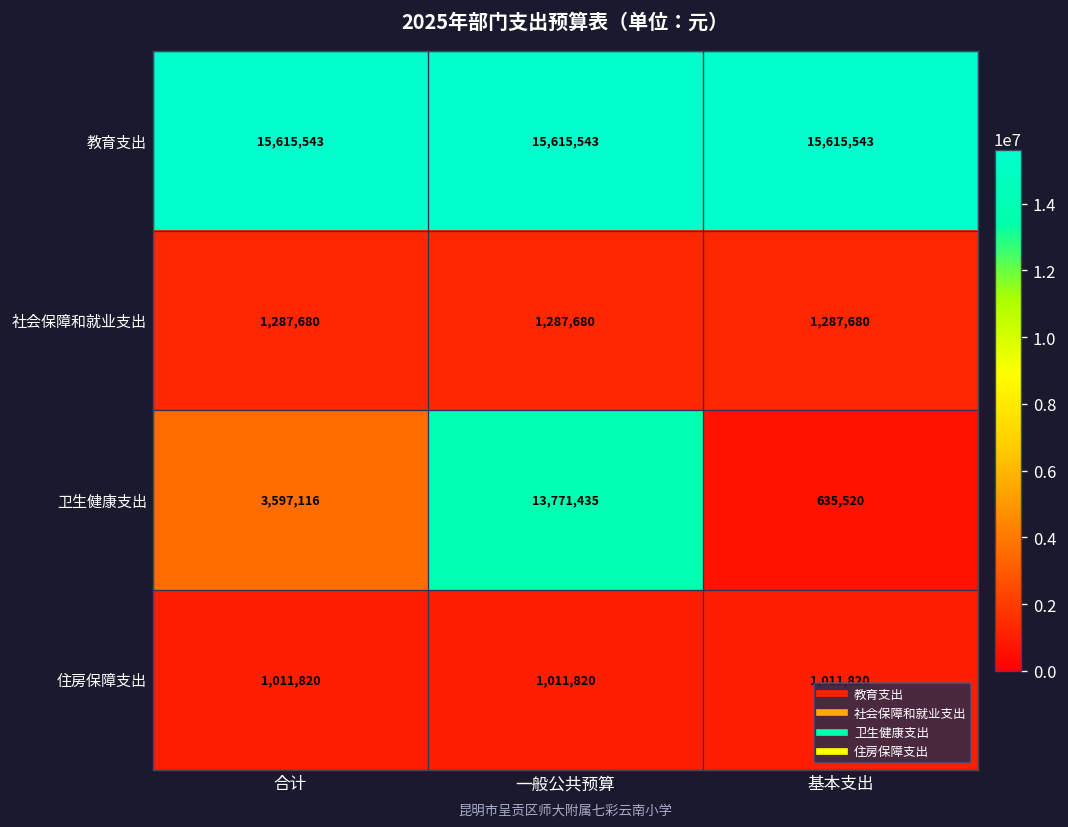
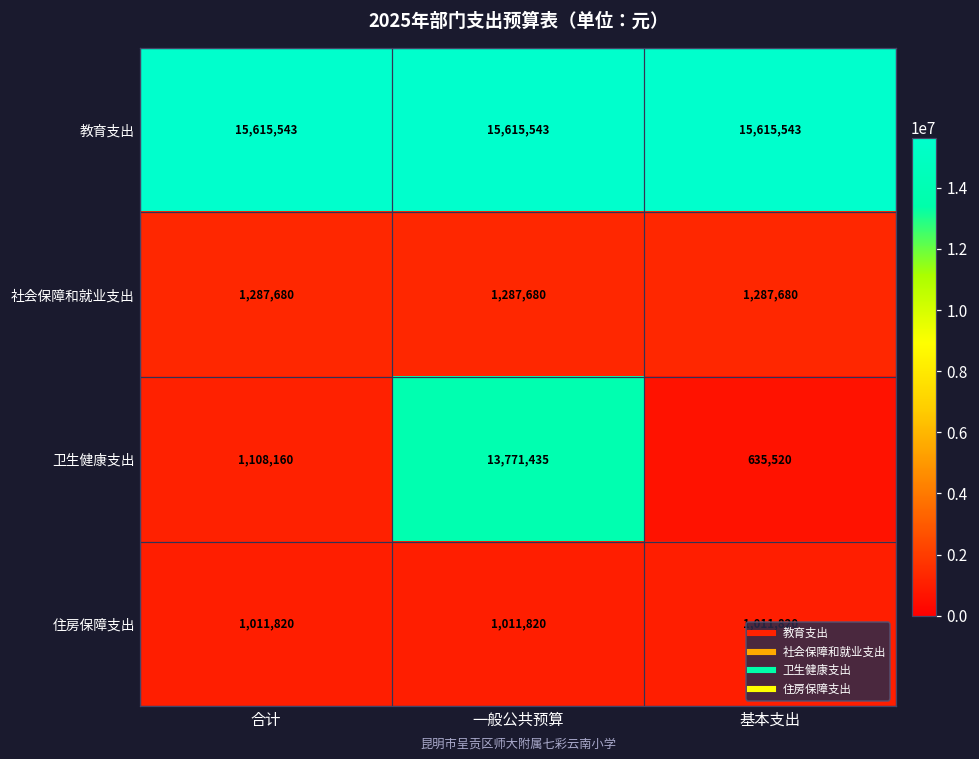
卫生健康支出, 合计: 3,597,116 -> 1,108,160
